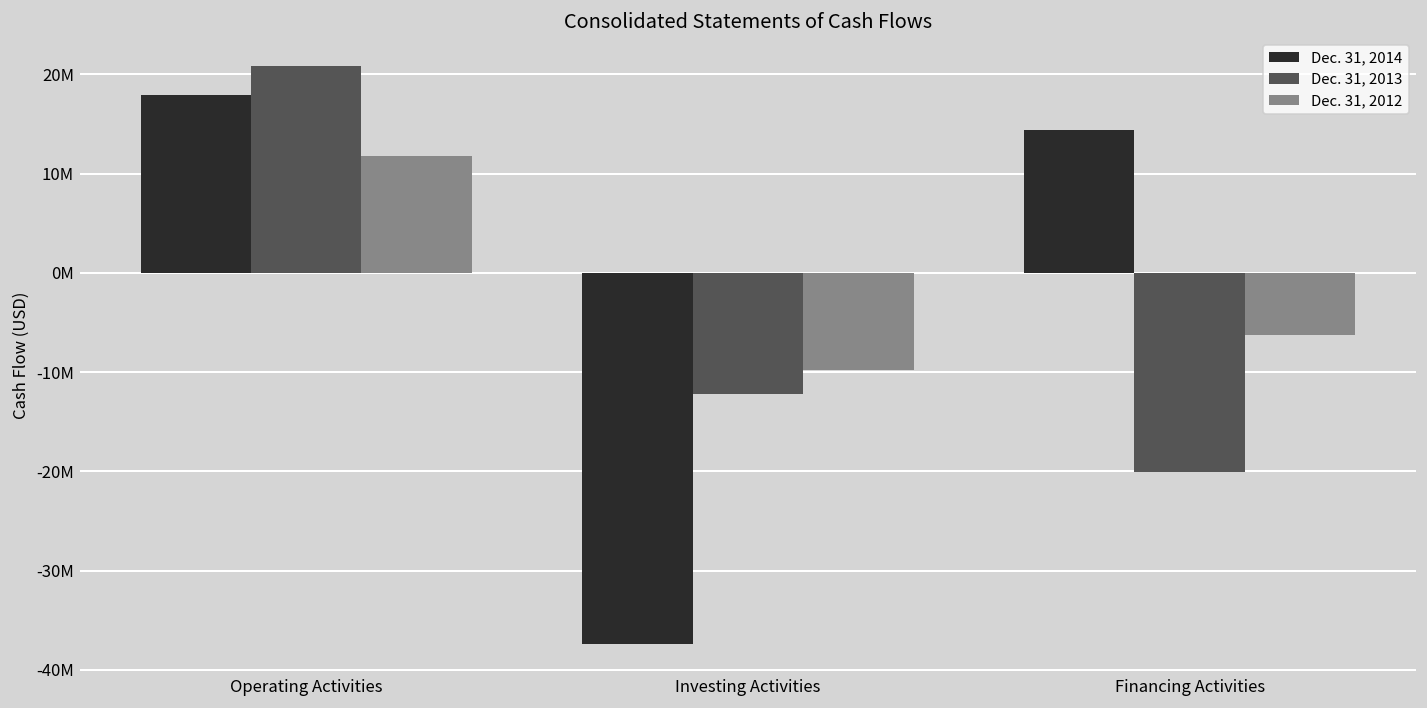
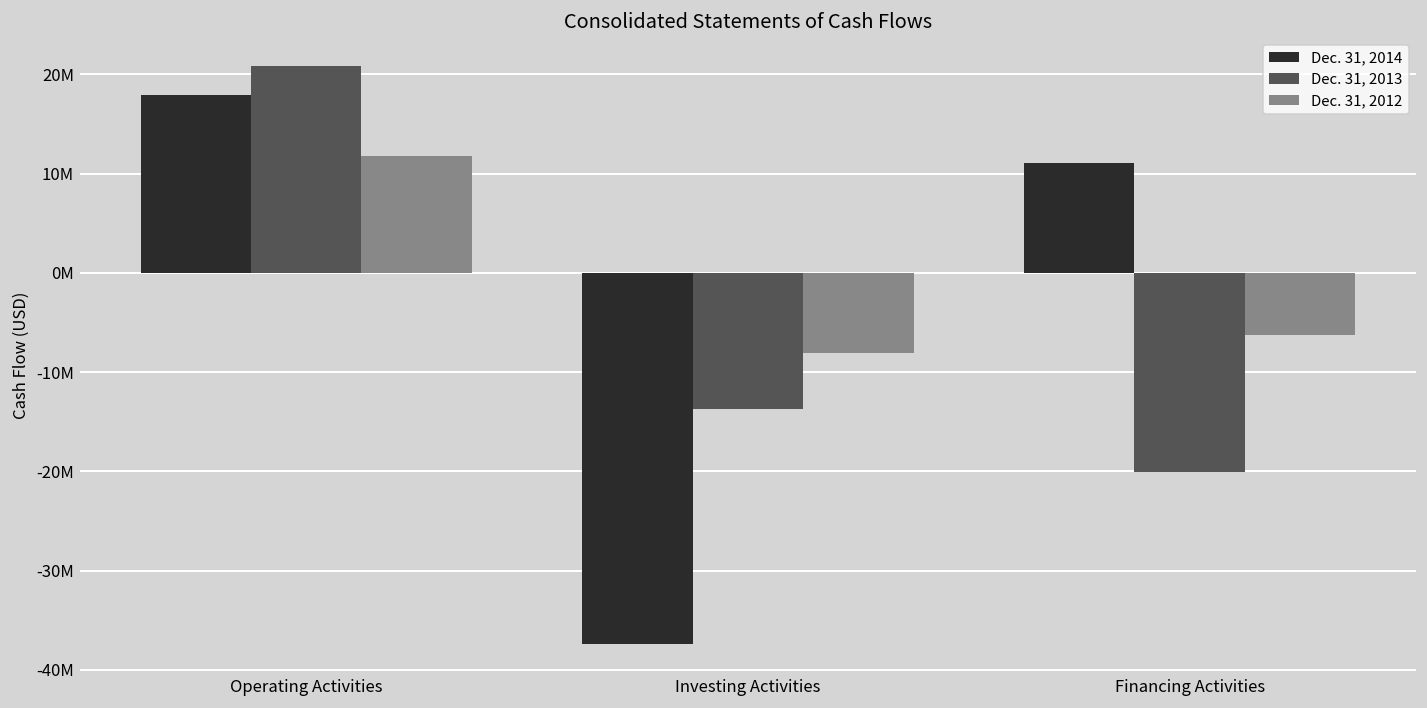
Dec. 31, 2013, Investing Activities: -12000000 -> -14000000
Dec. 31, 2012, Investing Activities: -10000000 -> -8000000
Dec. 31, 2014, Financing Activities: 14000000 -> 11000000
